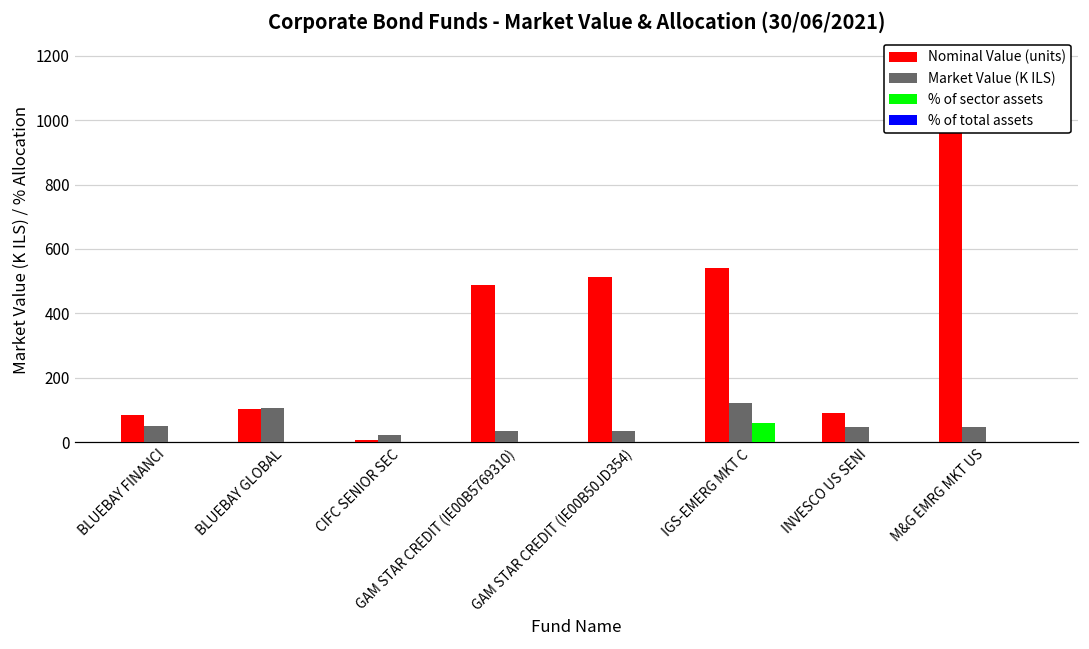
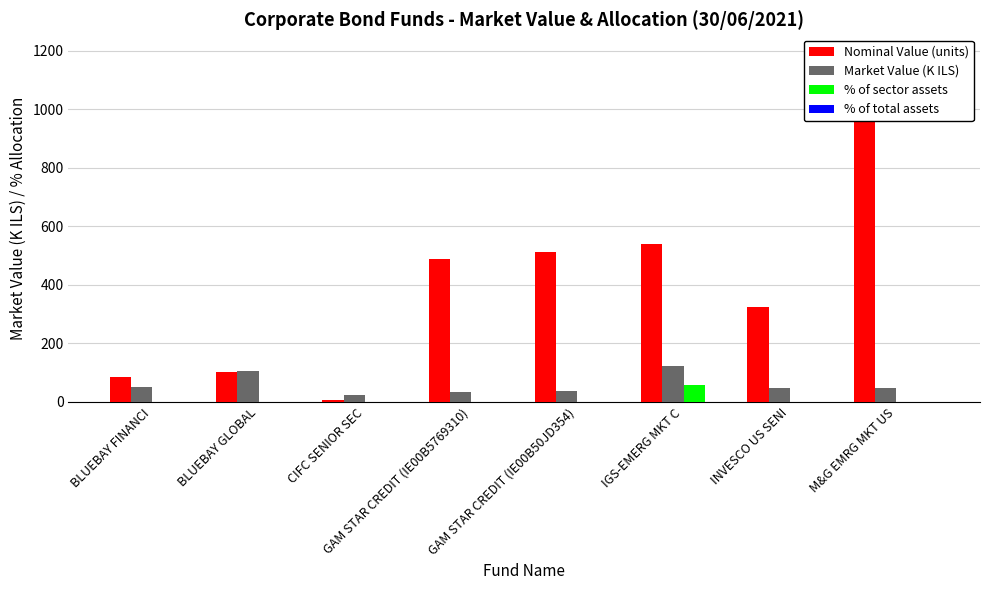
Nominal Value (units), INVESCO US SENI: 90 -> 320
